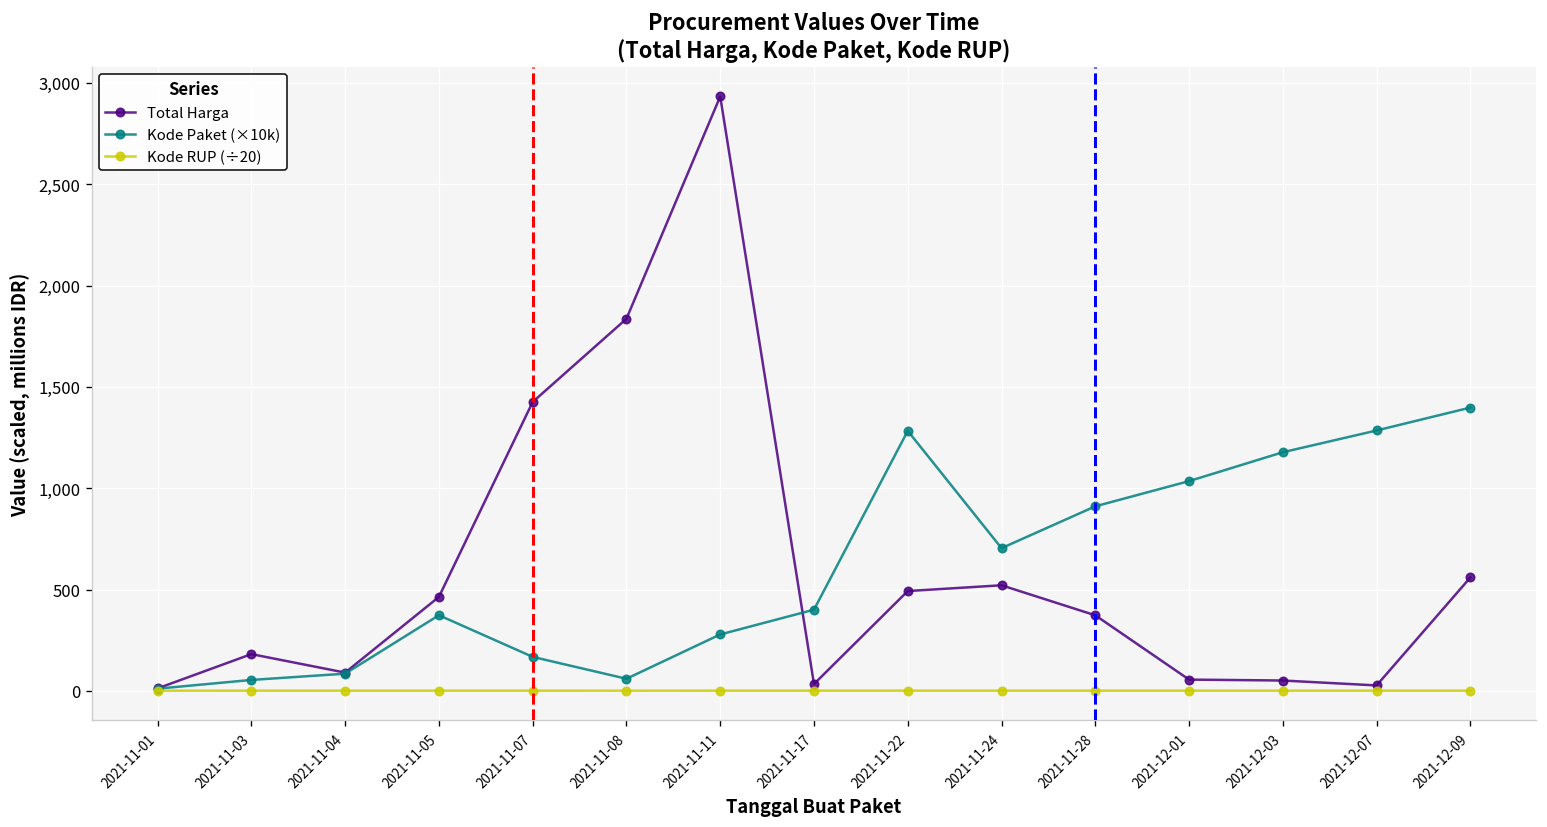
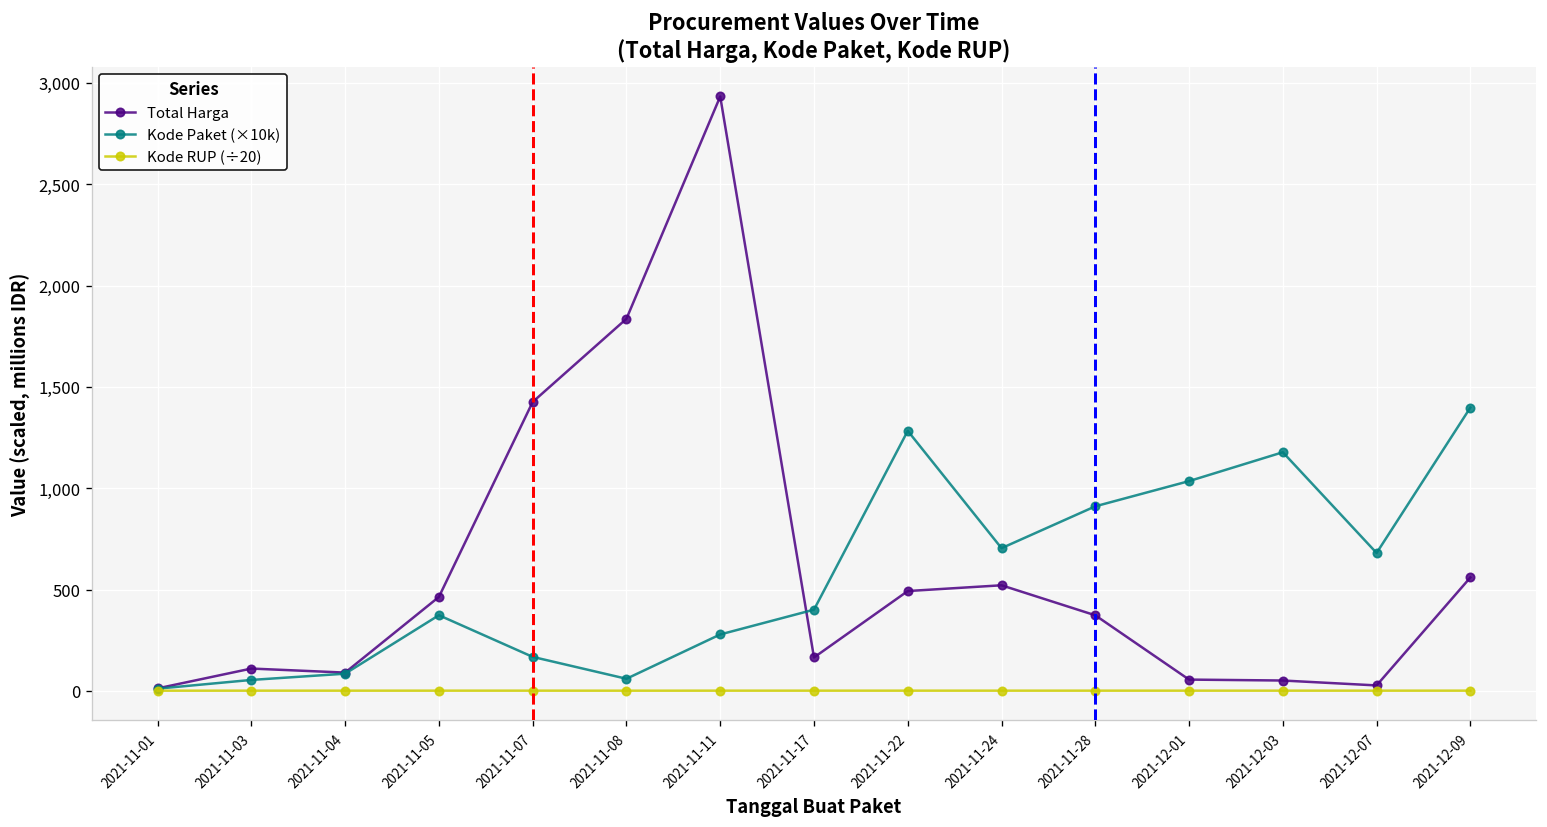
Total Harga, 2021-11-03: 180 -> 110
Total Harga, 2021-11-17: 30 -> 170
Kode Paket (×10k), 2021-12-07: 1,290 -> 680
